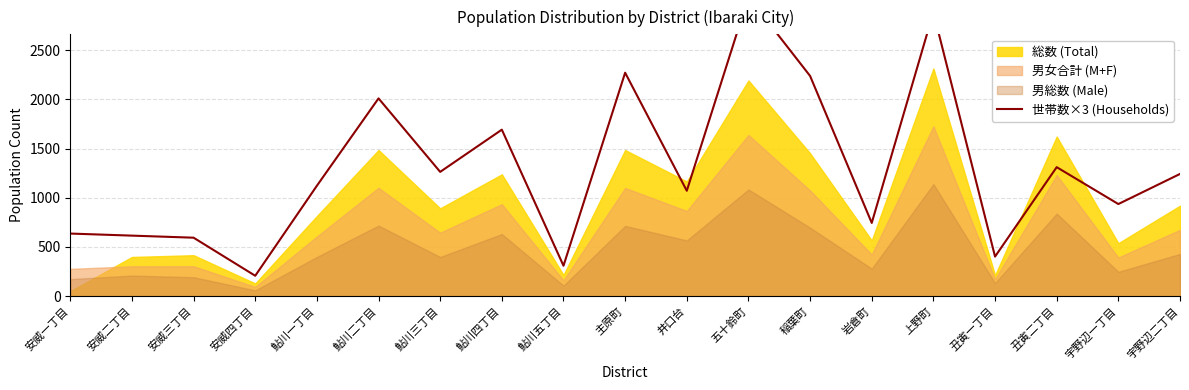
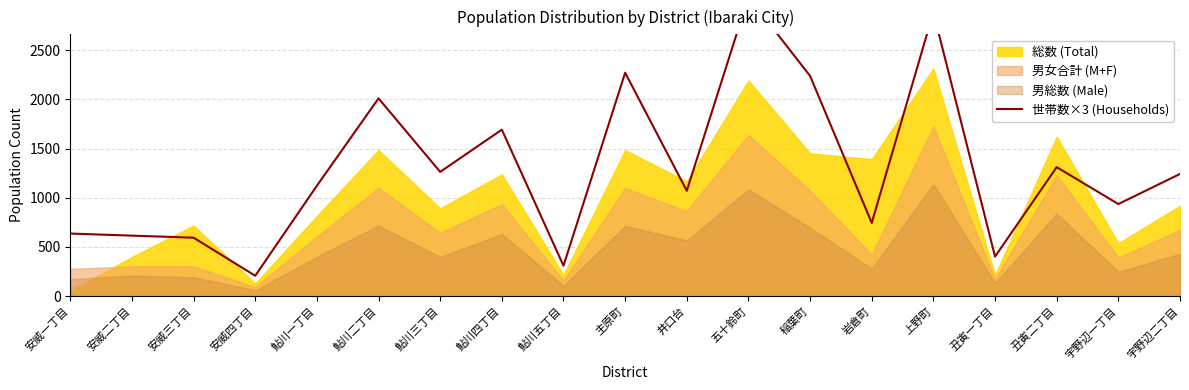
総数 (Total), 安威三丁目: 400 -> 700
総数 (Total), 岩倉町: 600 -> 1400
